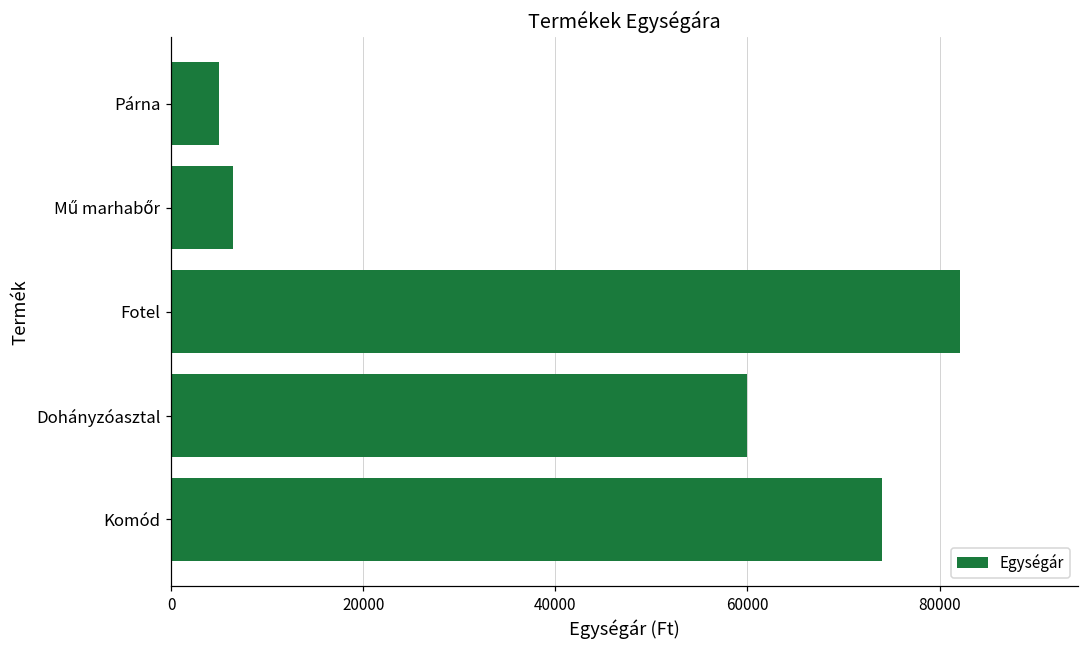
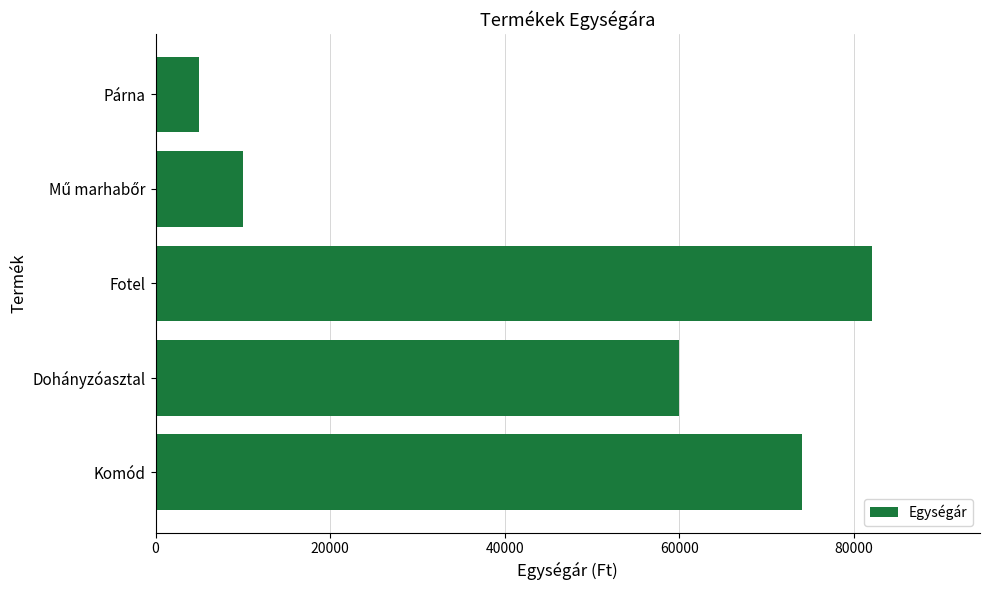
Mű marhabőr: 6000 -> 10000
